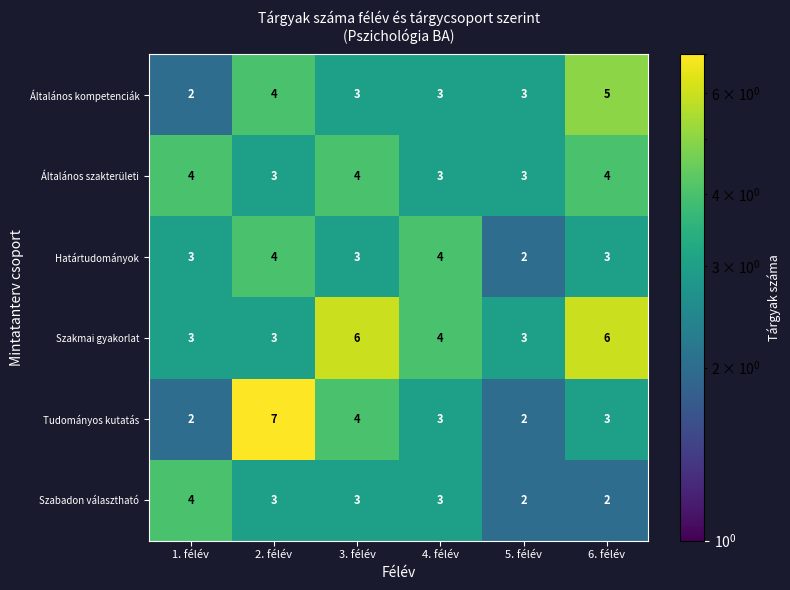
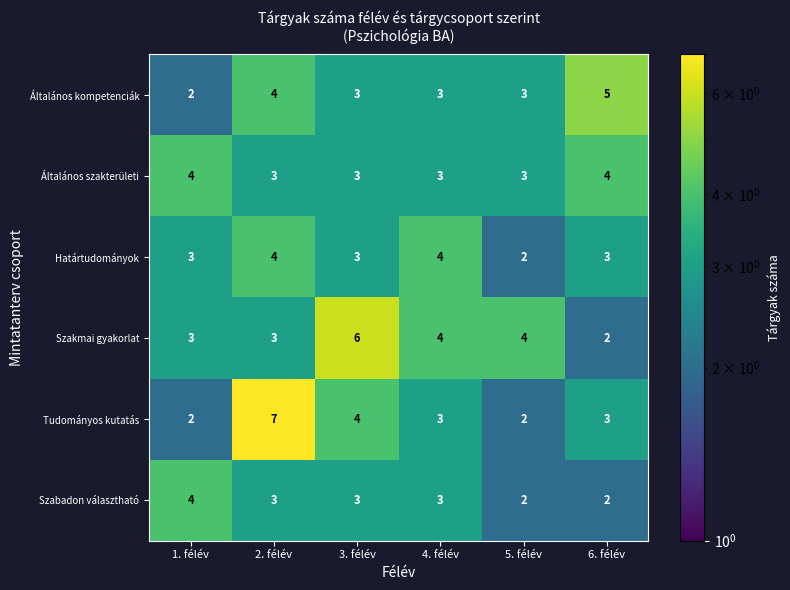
Általános szakterületi, 3. félév: 4 -> 3
Szakmai gyakorlat, 5. félév: 3 -> 4
Szakmai gyakorlat, 6. félév: 6 -> 2
